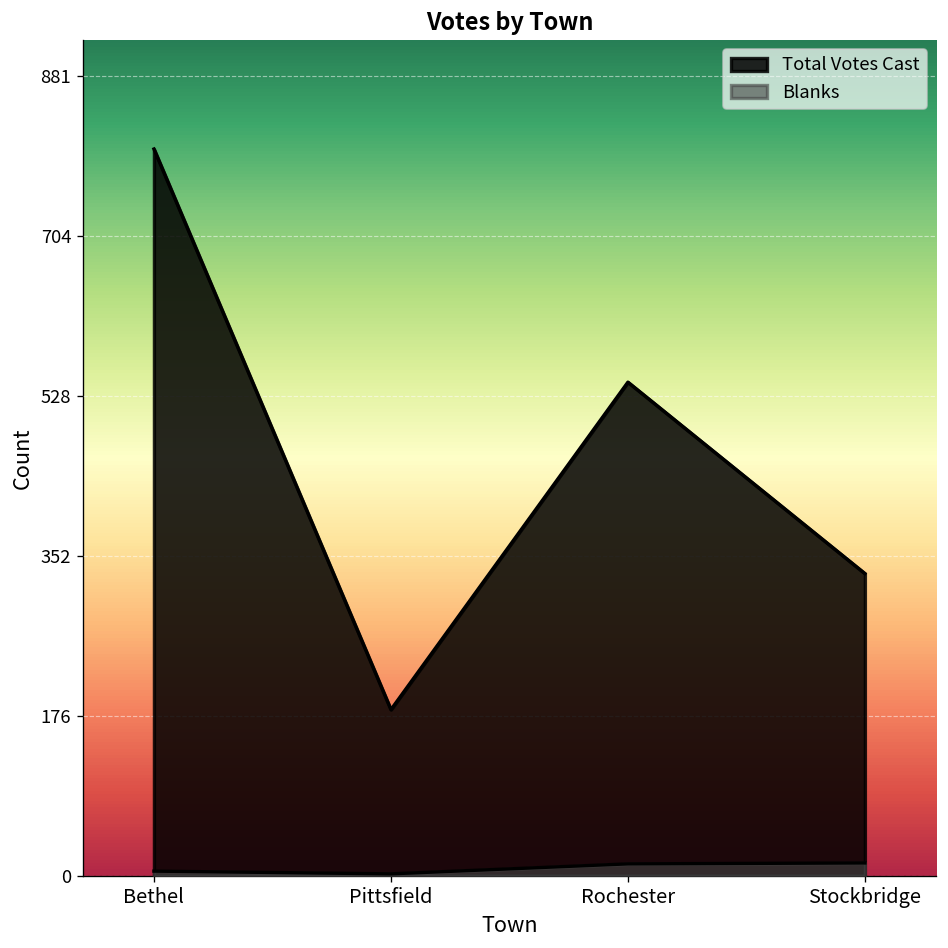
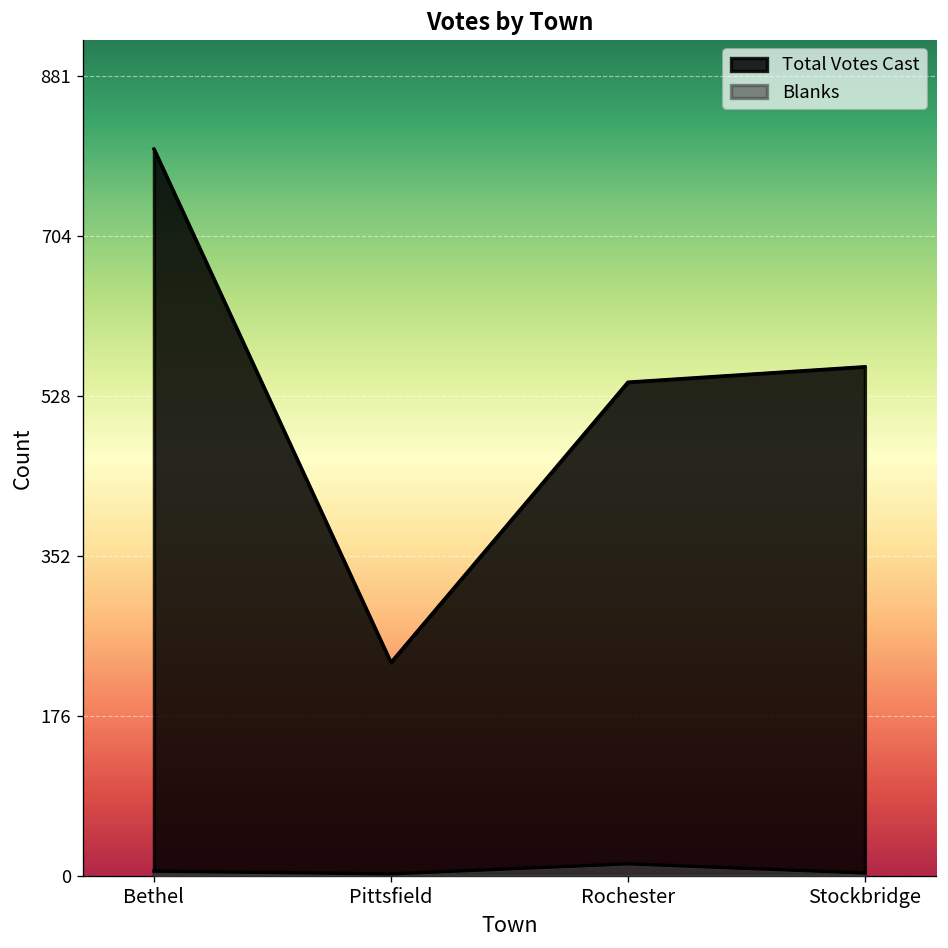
Total Votes Cast, Pittsfield: 180 -> 240
Total Votes Cast, Stockbridge: 330 -> 560
Blanks, Stockbridge: 10 -> 0
